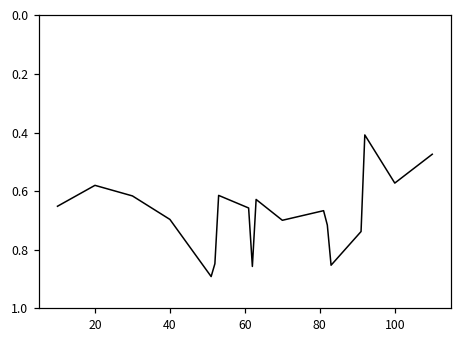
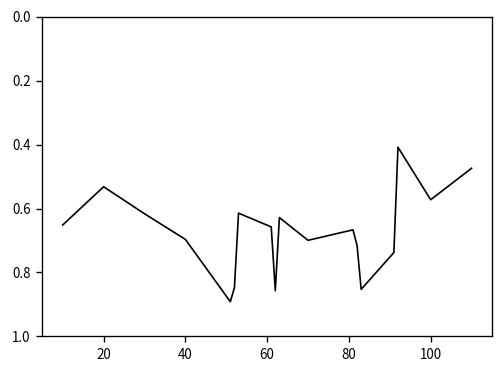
20: 0.58 -> 0.53
